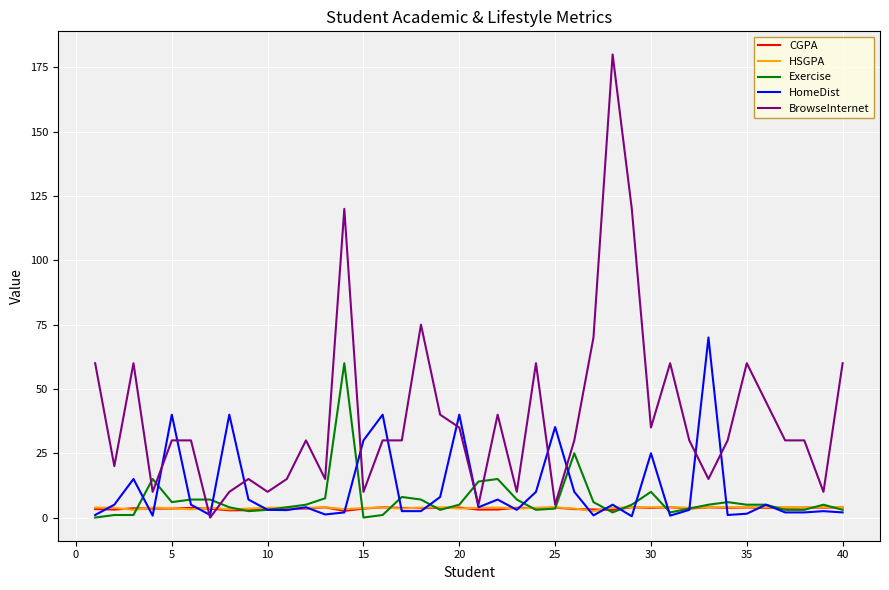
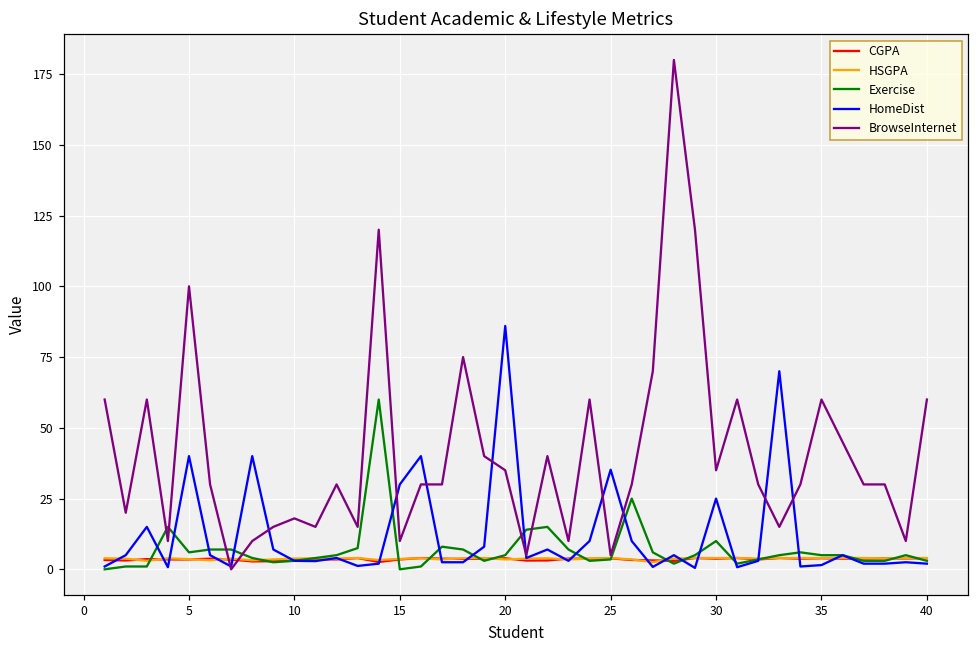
BrowseInternet, 5: 30 -> 100
BrowseInternet, 10: 10 -> 18
HomeDist, 20: 40 -> 86
